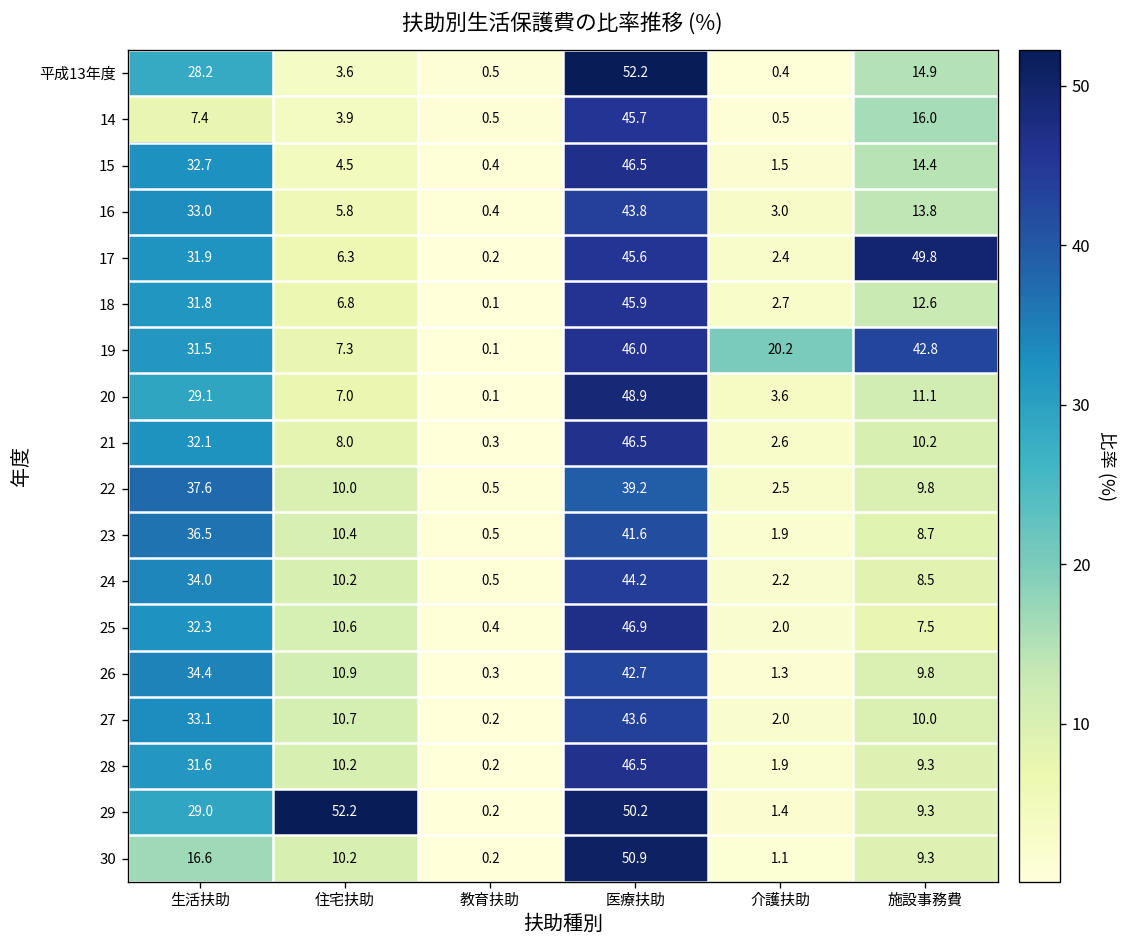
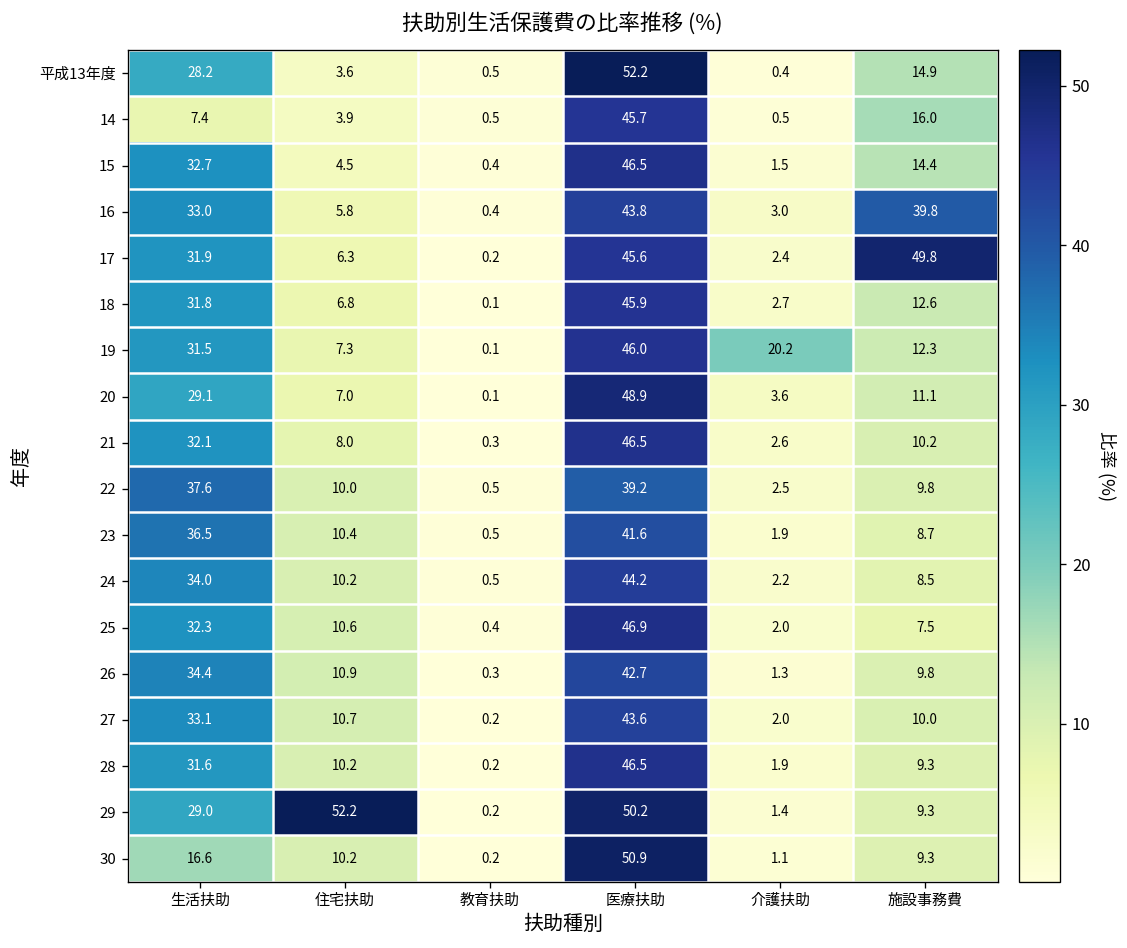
16, 施設事務費: 13.8 -> 39.8
19, 施設事務費: 42.8 -> 12.3
